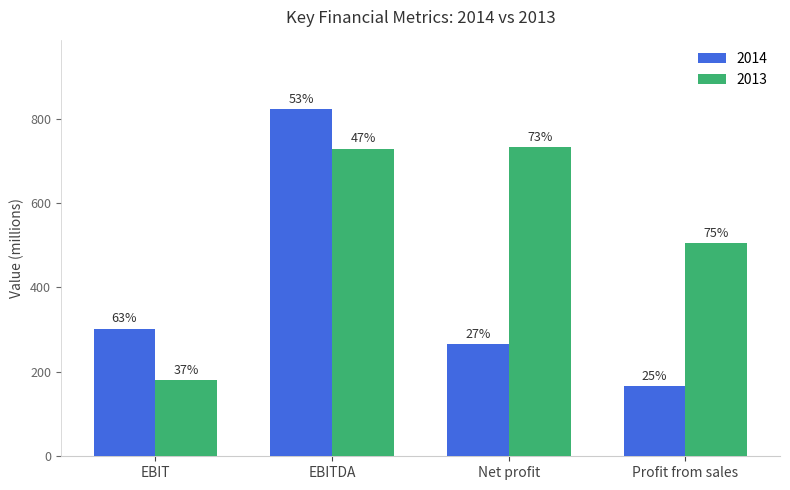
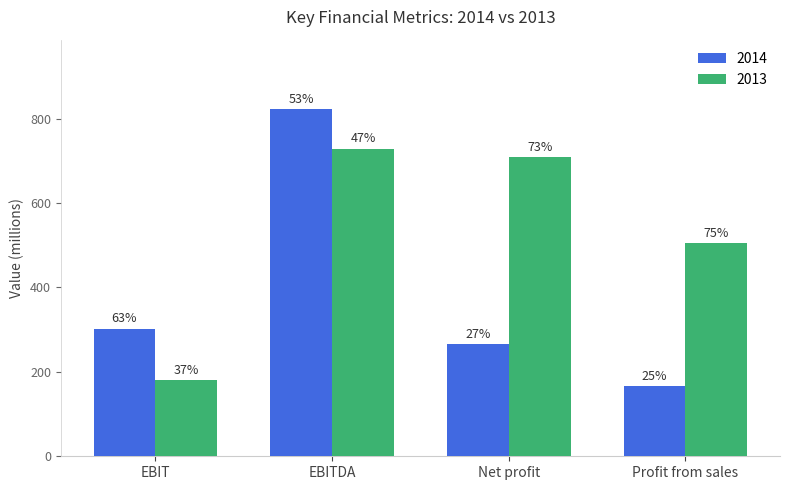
2013, Net profit: 730 -> 710
